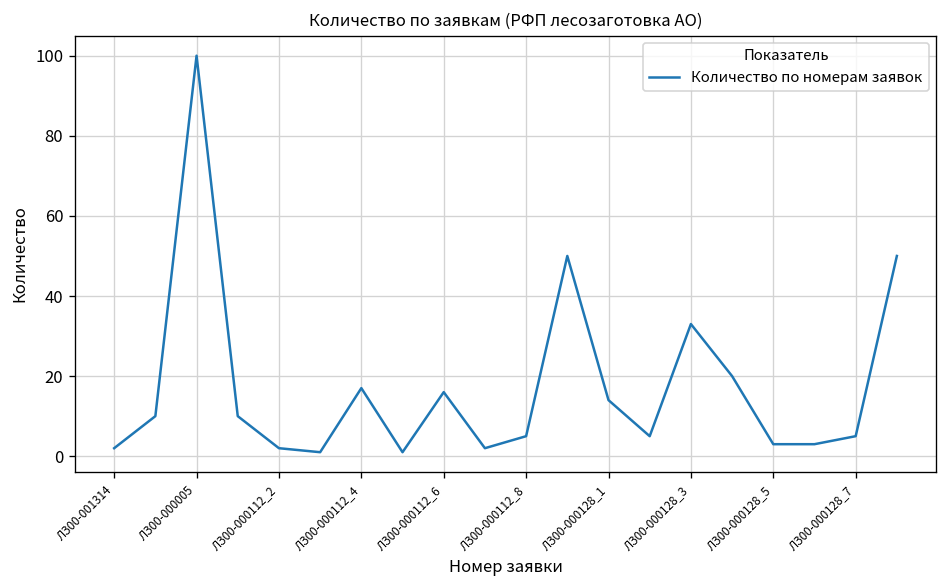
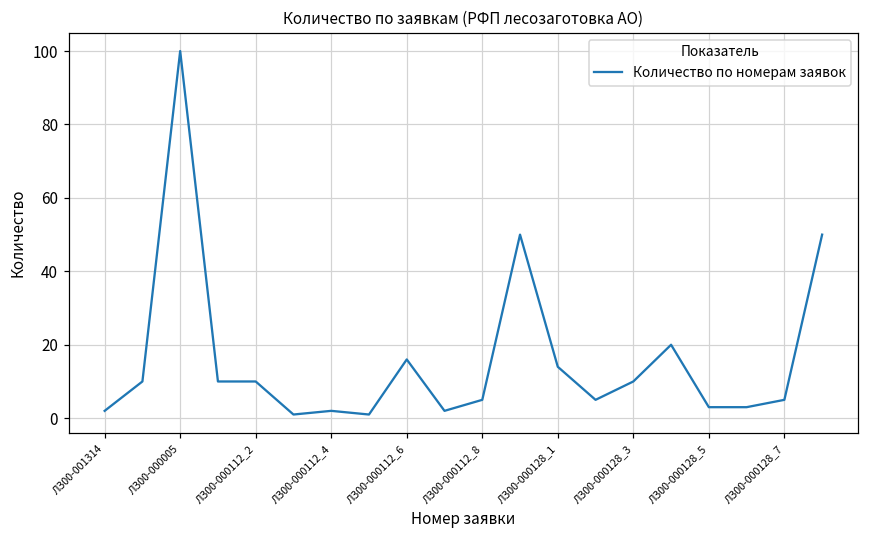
ЛЗ00-000112_2: 2 -> 10
ЛЗ00-000112_4: 17 -> 2
ЛЗ00-000128_3: 33 -> 10
